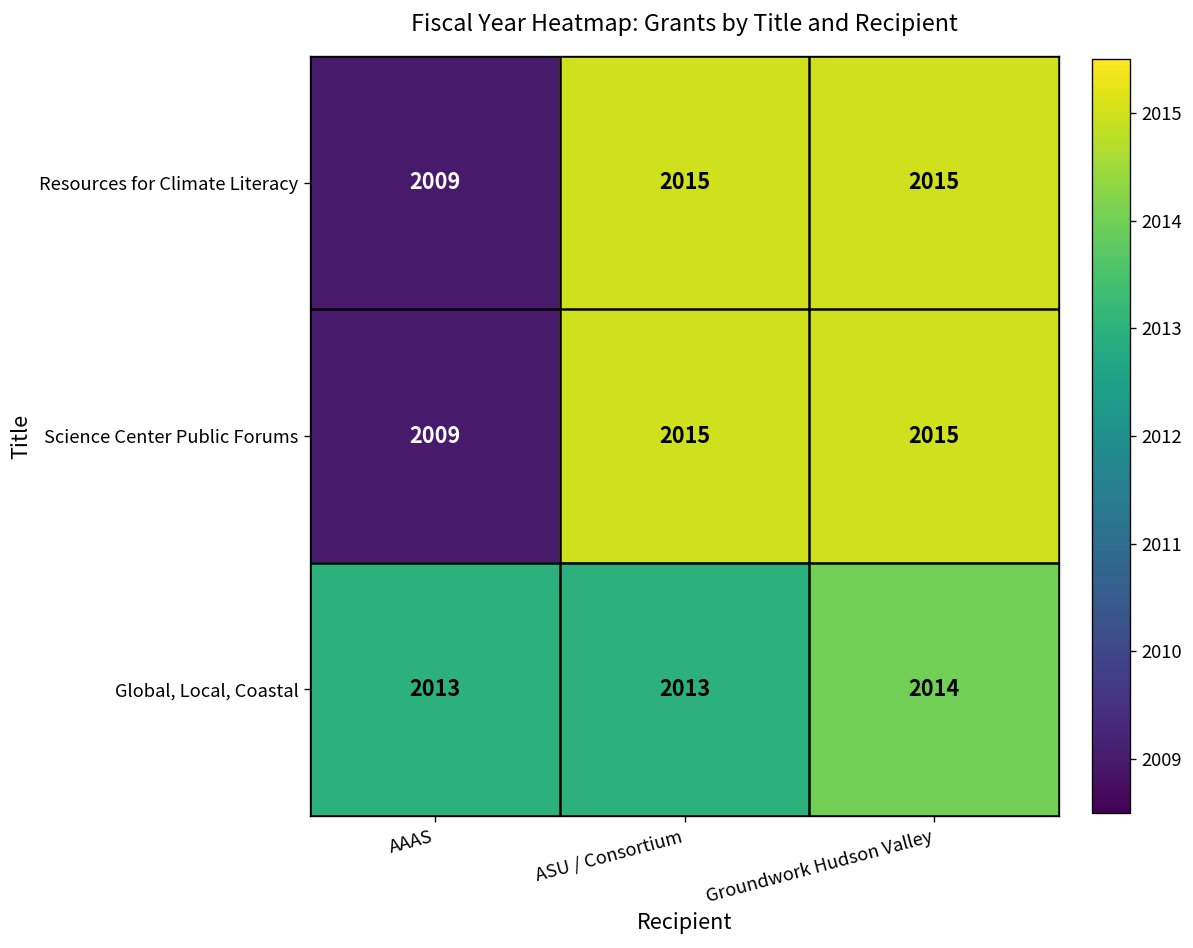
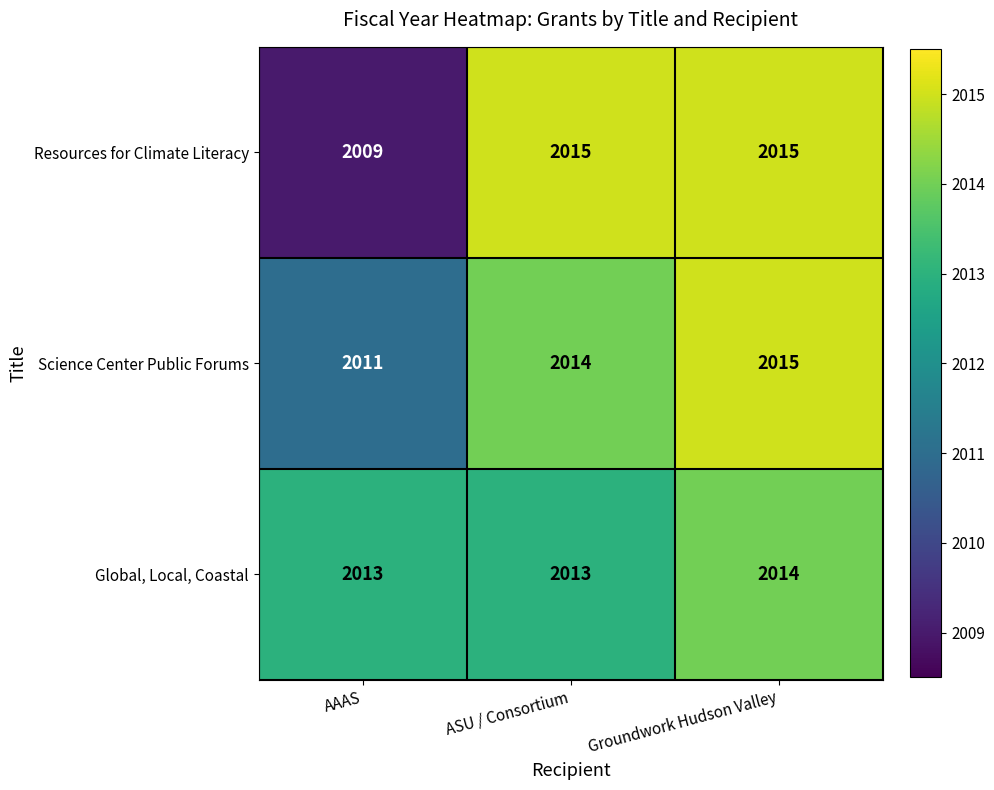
Science Center Public Forums, AAAS: 2009 -> 2011
Science Center Public Forums, ASU / Consortium: 2015 -> 2014
